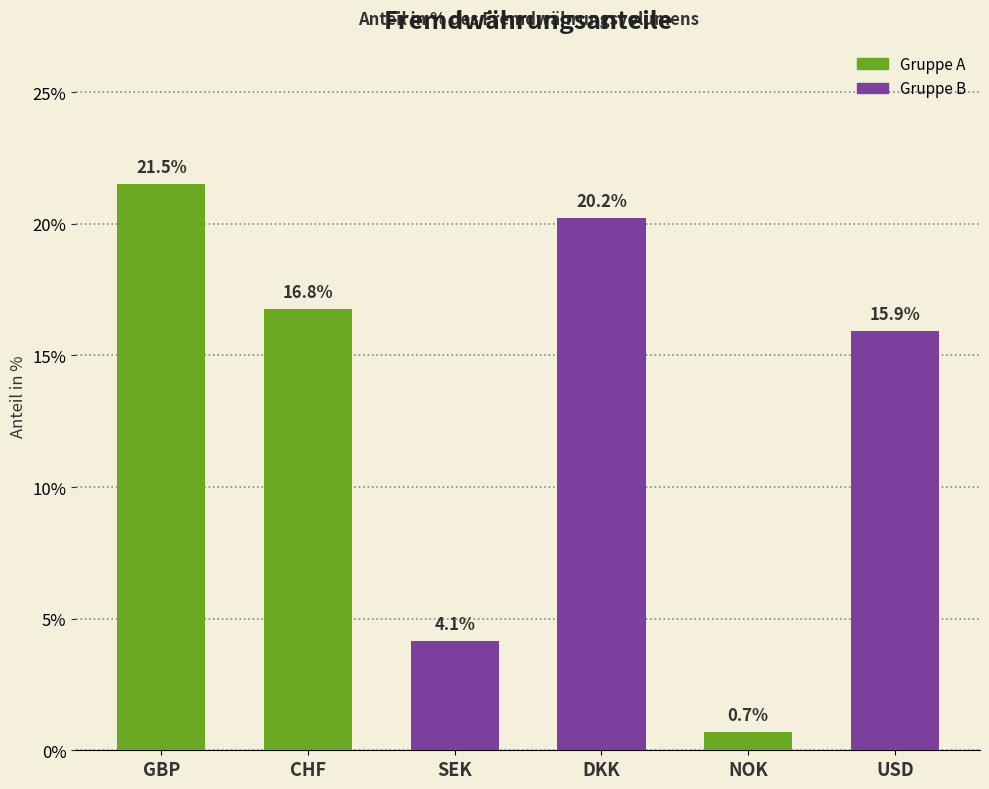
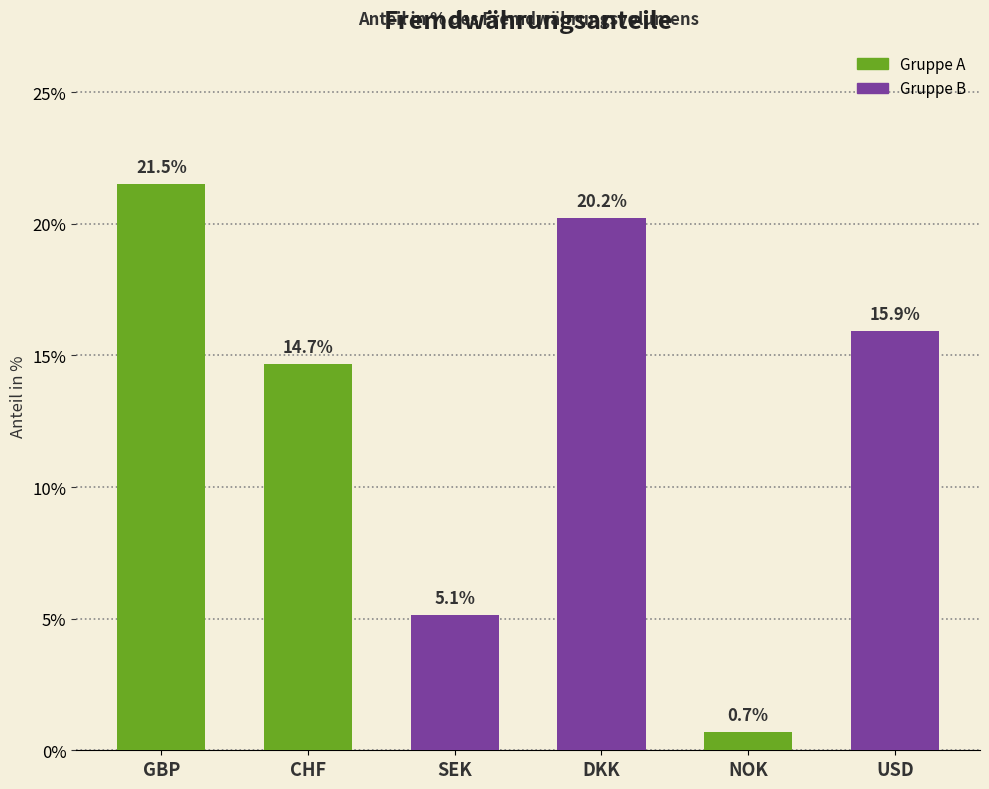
CHF: 16.8% -> 14.7%
SEK: 4.1% -> 5.1%
